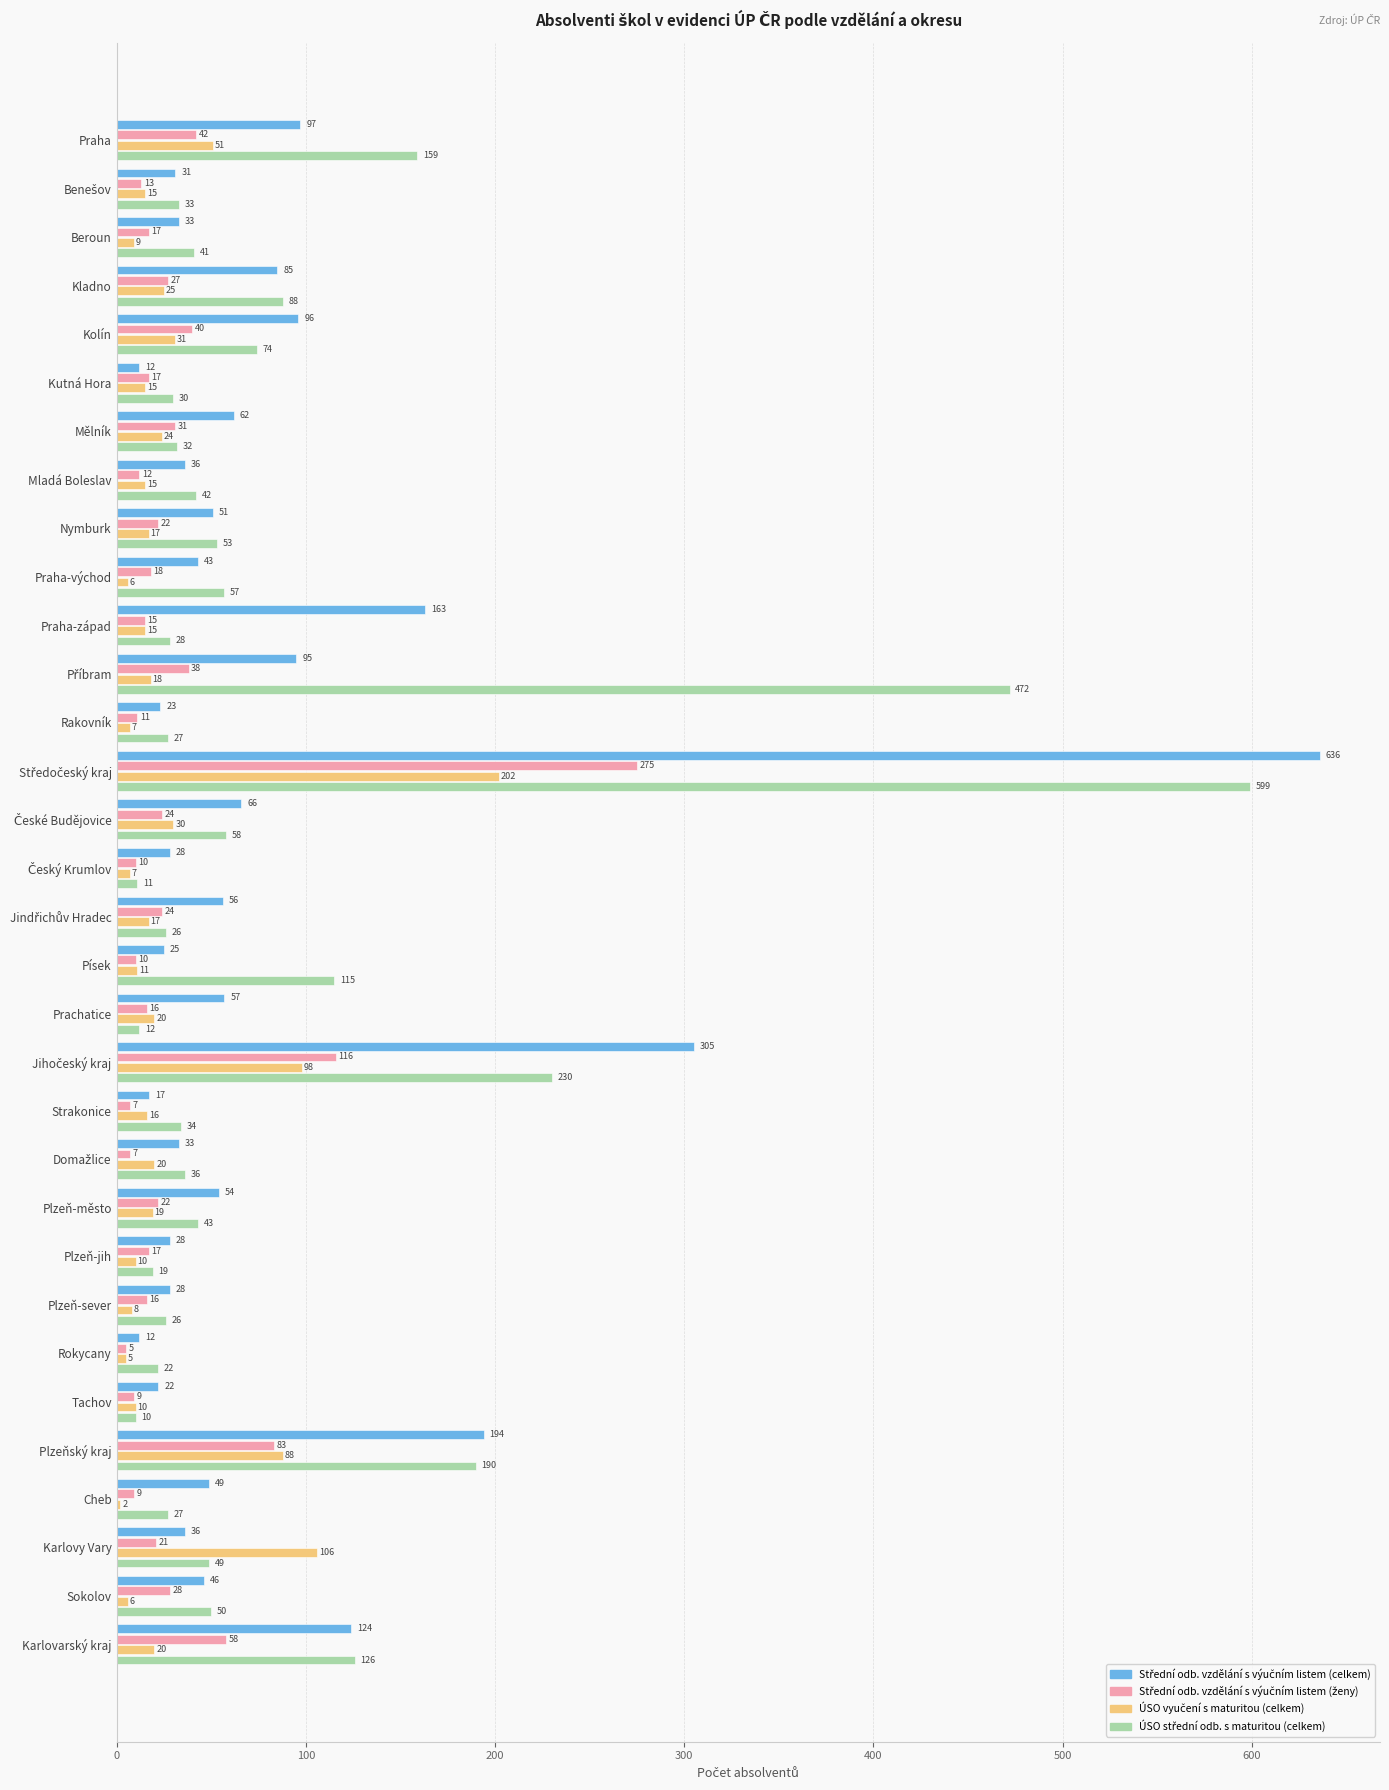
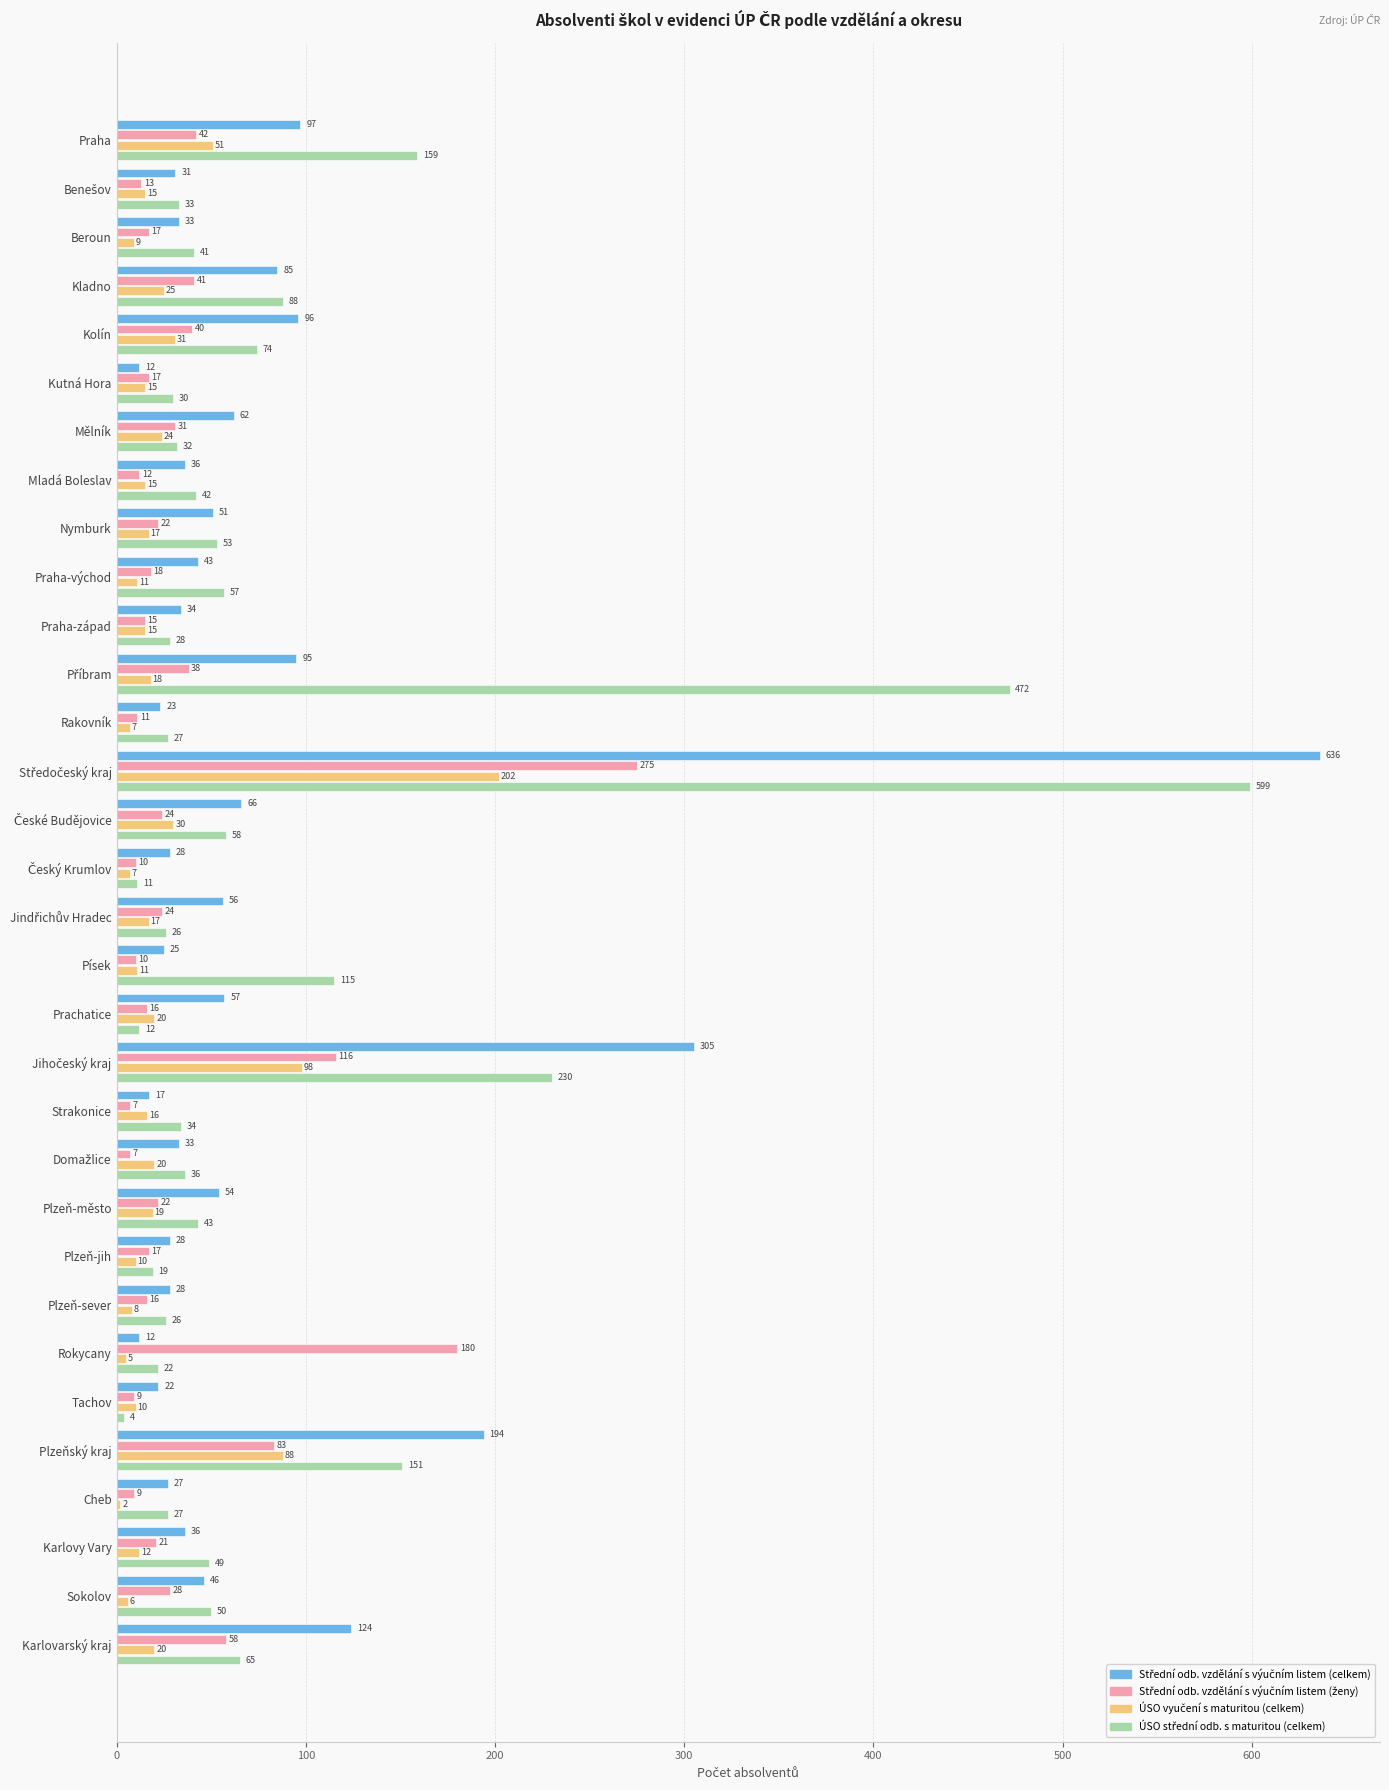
Střední odb. vzdělání s výučním listem (ženy), Kladno: 27 -> 41
ÚSO vyučení s maturitou (celkem), Praha-východ: 6 -> 11
Střední odb. vzdělání s výučním listem (celkem), Praha-západ: 163 -> 34
Střední odb. vzdělání s výučním listem (ženy), Rokycany: 5 -> 180
ÚSO střední odb. s maturitou (celkem), Tachov: 10 -> 4
ÚSO střední odb. s maturitou (celkem), Plzeňský kraj: 190 -> 151
Střední odb. vzdělání s výučním listem (celkem), Cheb: 49 -> 27
ÚSO vyučení s maturitou (celkem), Karlovy Vary: 106 -> 12
ÚSO střední odb. s maturitou (celkem), Karlovarský kraj: 126 -> 65
